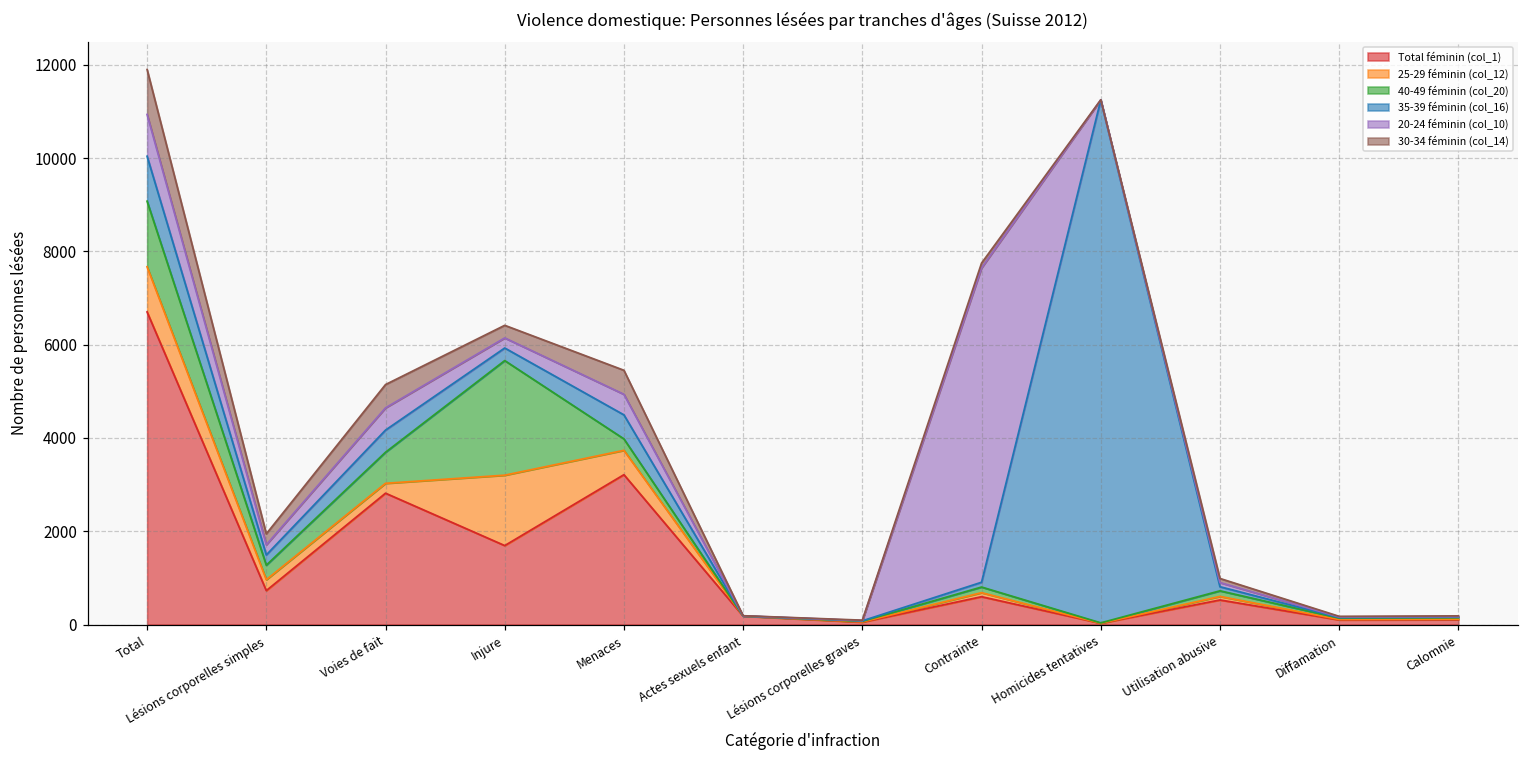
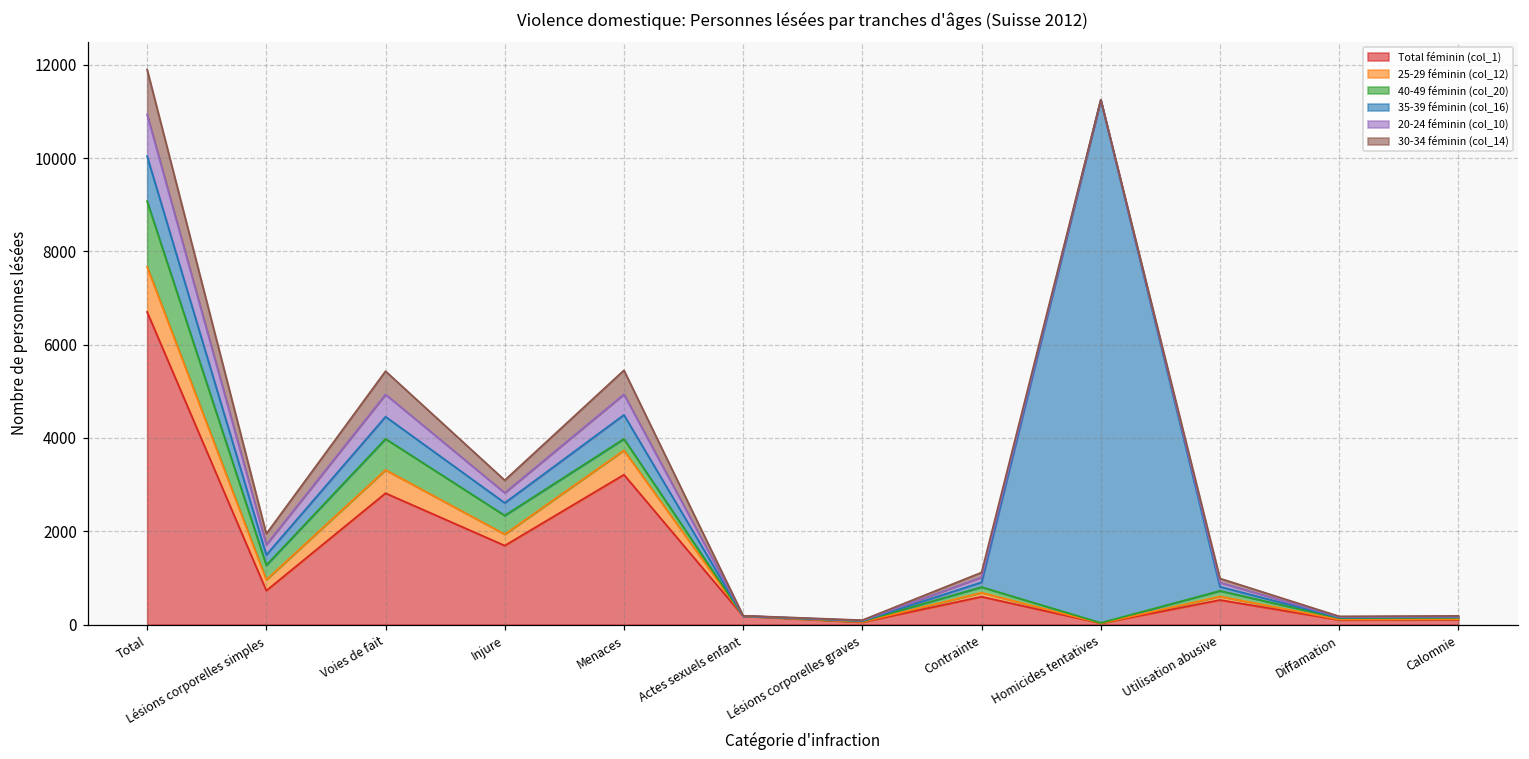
25-29 féminin (col_12), Voies de fait: 200 -> 500
25-29 féminin (col_12), Injure: 1500 -> 200
40-49 féminin (col_20), Injure: 2500 -> 400
20-24 féminin (col_10), Contrainte: 6700 -> 100
